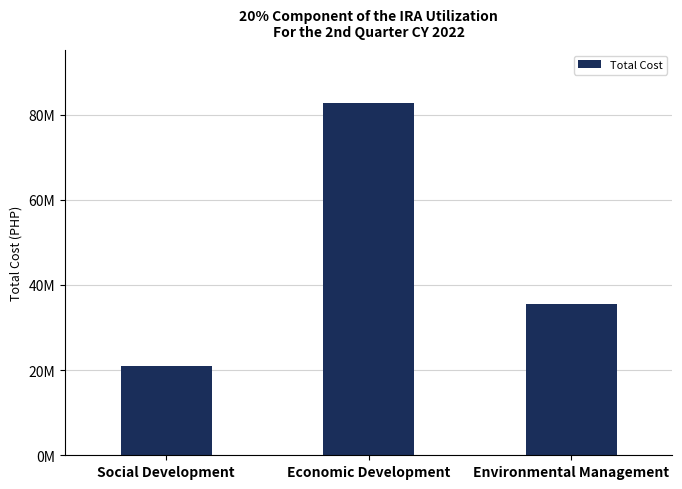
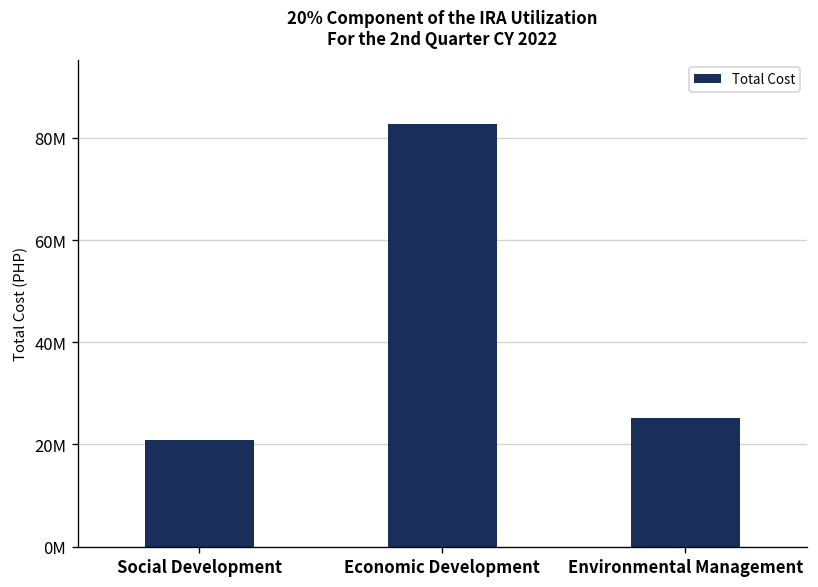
Environmental Management: 36000000 -> 25000000
